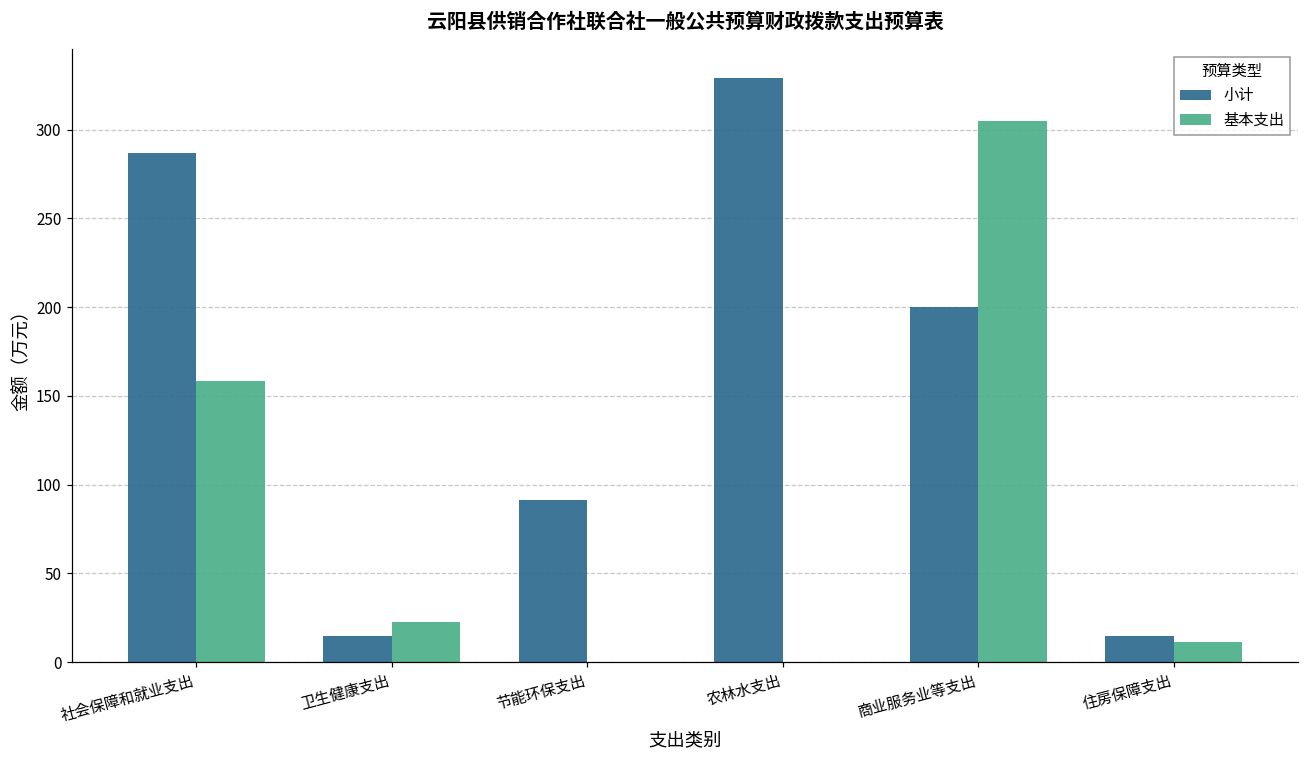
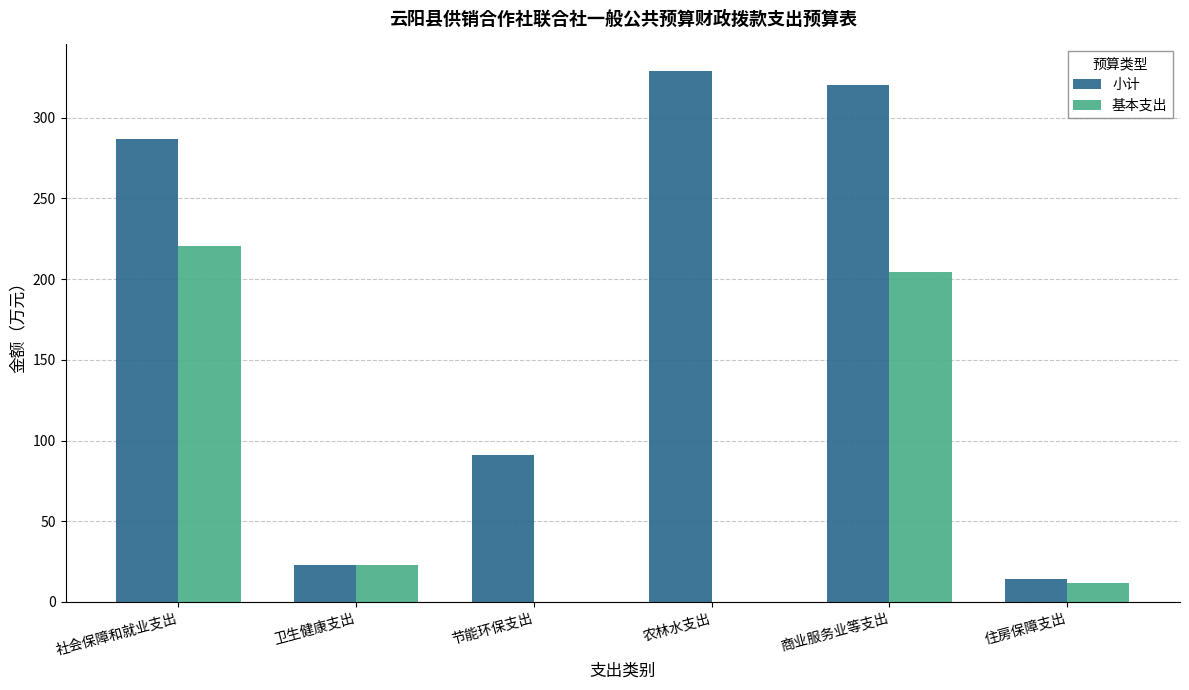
基本支出, 社会保障和就业支出: 159 -> 221
小计, 卫生健康支出: 15 -> 23
小计, 商业服务业等支出: 200 -> 320
基本支出, 商业服务业等支出: 305 -> 204
